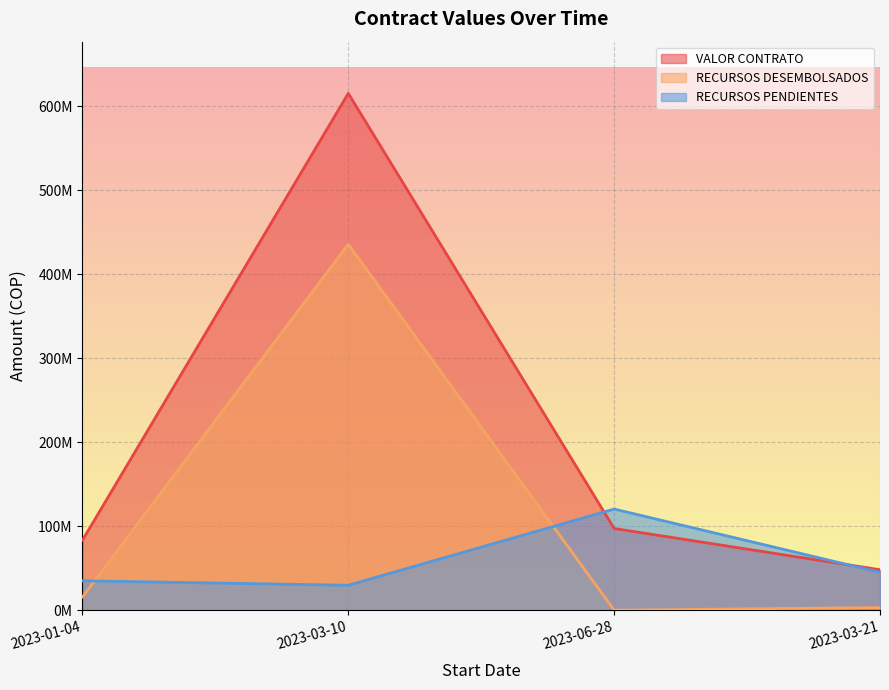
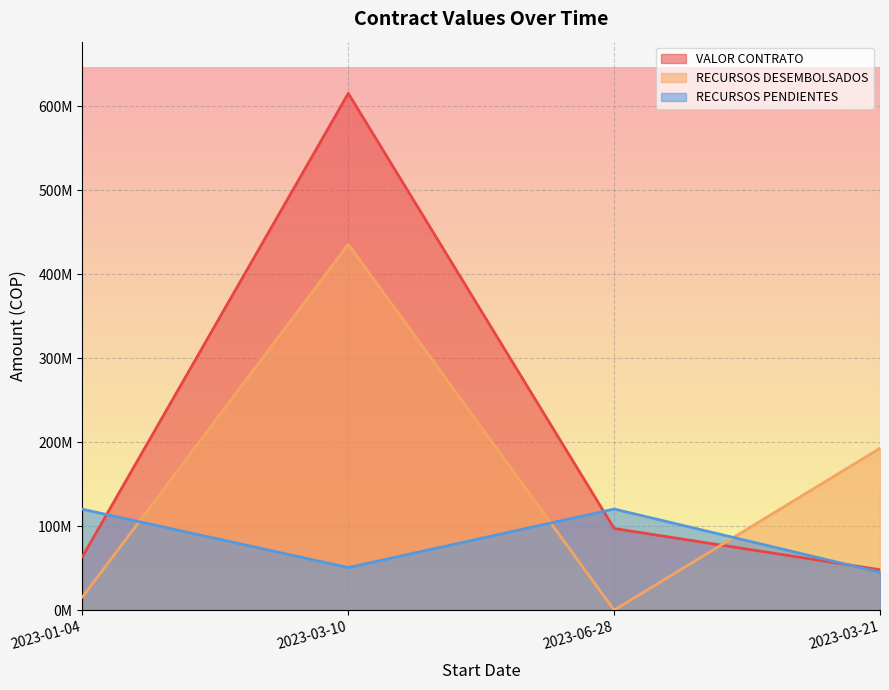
VALOR CONTRATO, 2023-01-04: 80000000 -> 60000000
RECURSOS PENDIENTES, 2023-01-04: 30000000 -> 120000000
RECURSOS PENDIENTES, 2023-03-10: 30000000 -> 50000000
RECURSOS DESEMBOLSADOS, 2023-03-21: 0 -> 190000000
